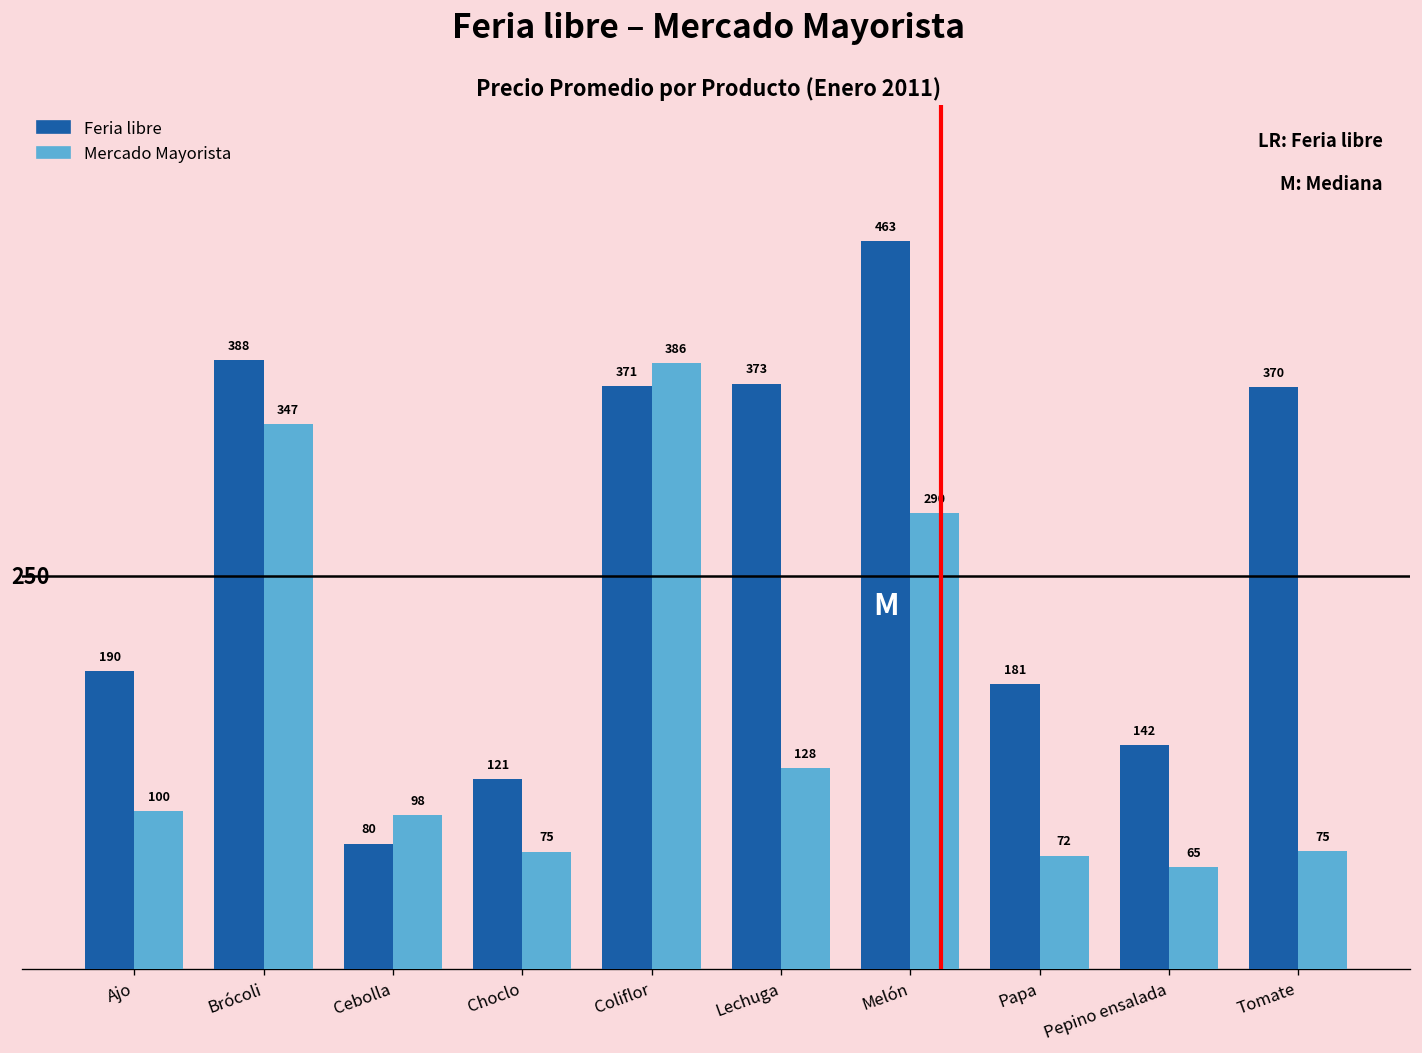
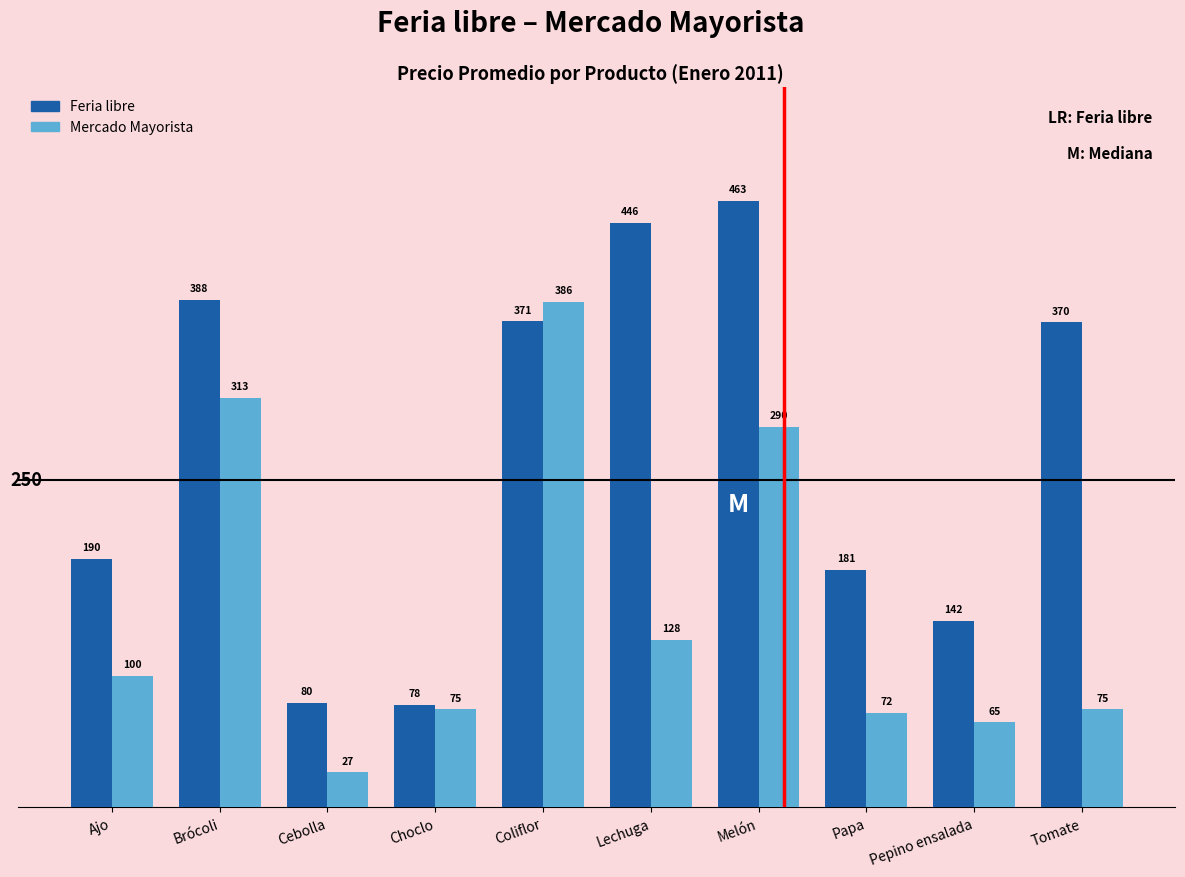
Mercado Mayorista, Brócoli: 347 -> 313
Mercado Mayorista, Cebolla: 98 -> 27
Feria libre, Choclo: 121 -> 78
Feria libre, Lechuga: 373 -> 446
